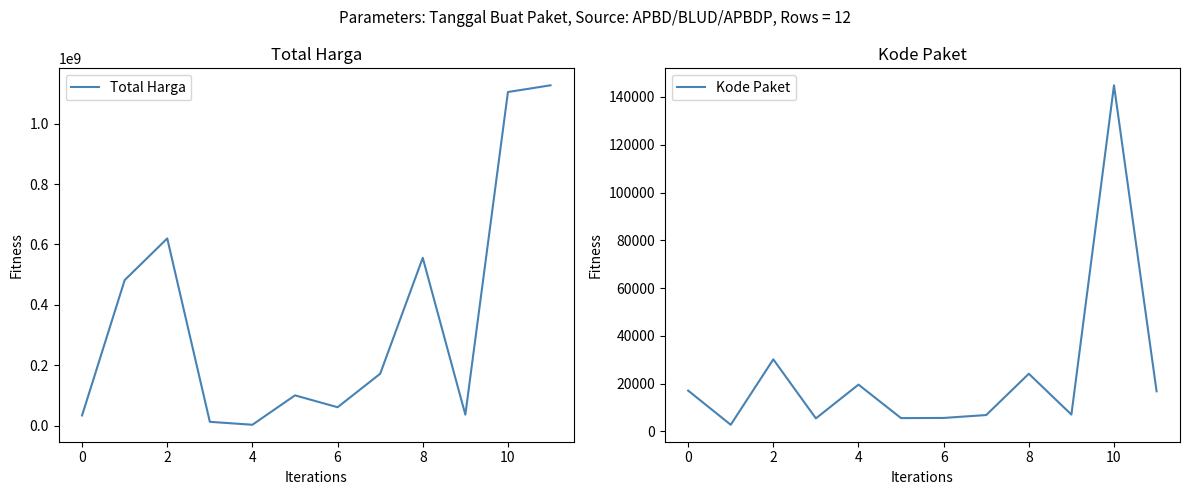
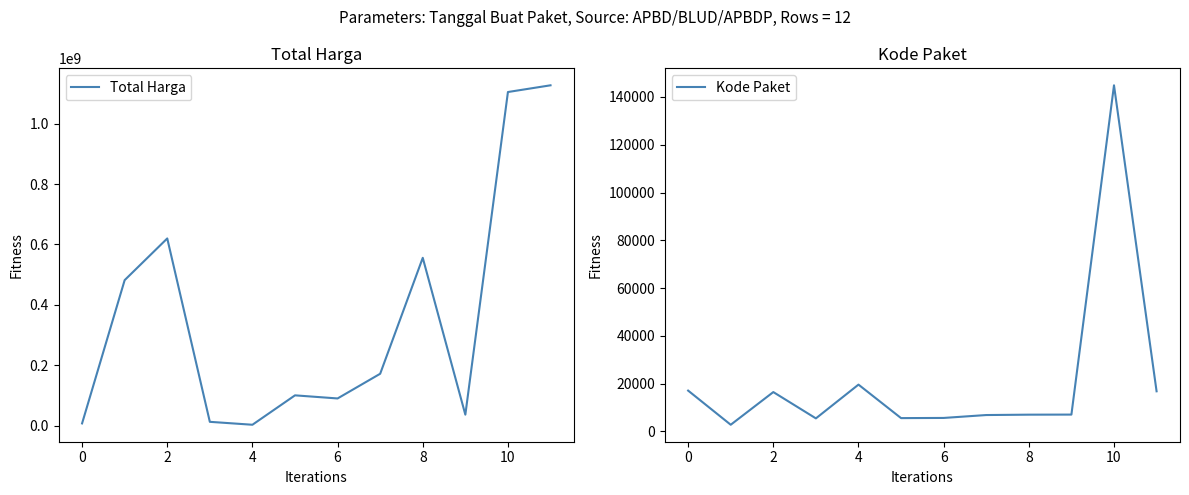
Total Harga, 0: 30000000 -> 10000000
Total Harga, 6: 60000000 -> 90000000
Kode Paket, 2: 30000 -> 16000
Kode Paket, 8: 24000 -> 7000
